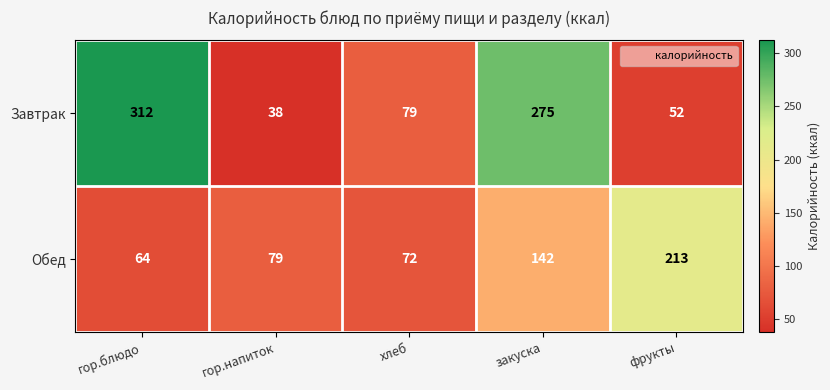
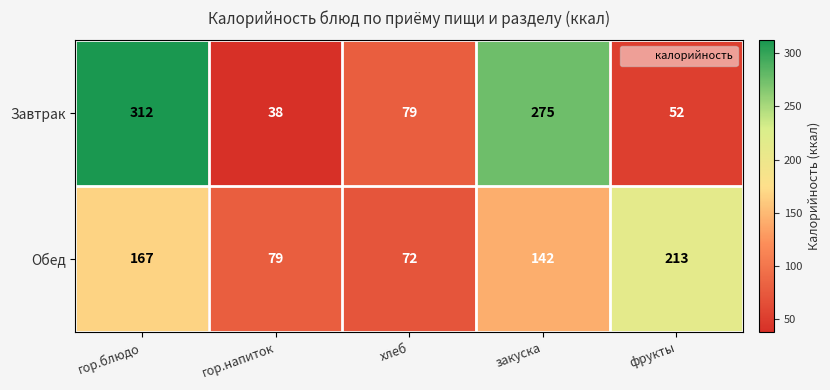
Обед, гор.блюдо: 64 -> 167
